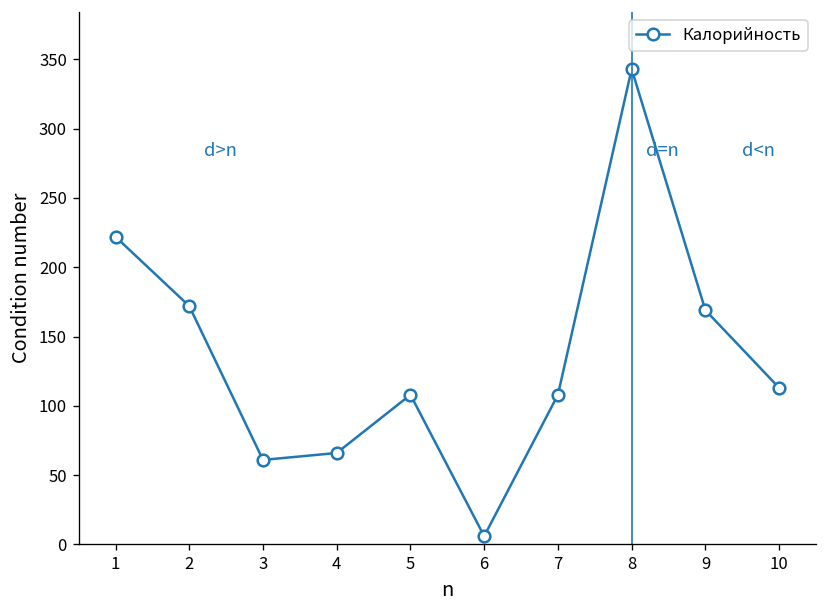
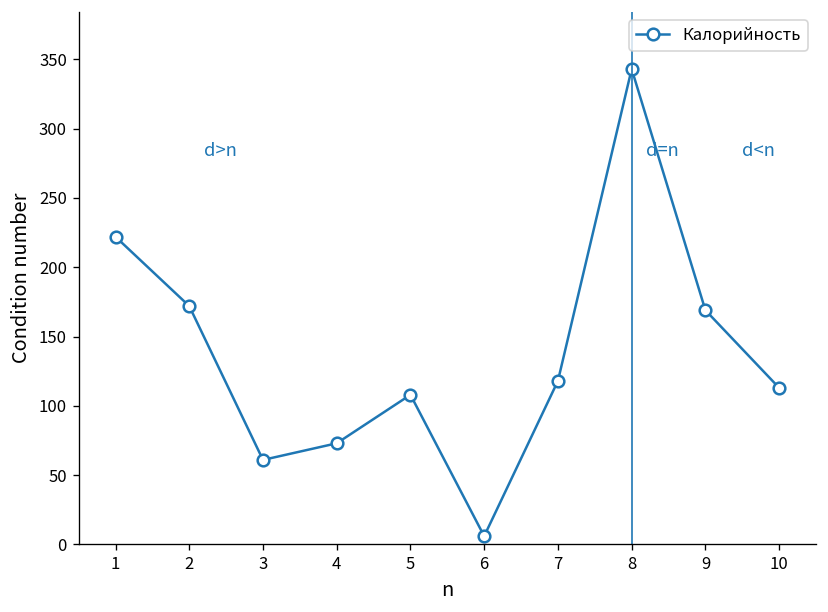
4: 66 -> 73
7: 108 -> 118
